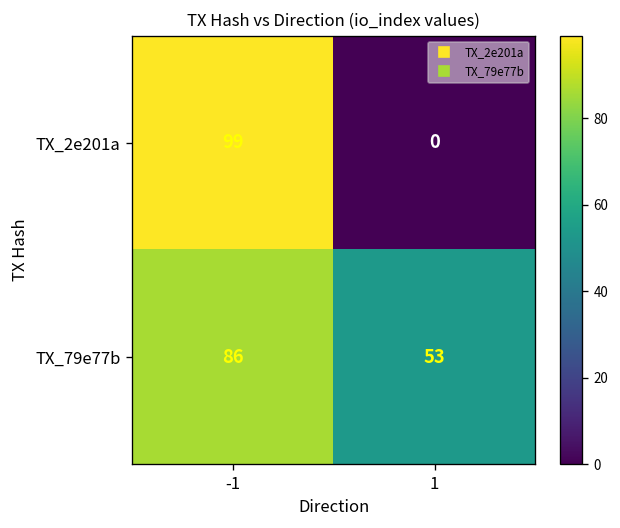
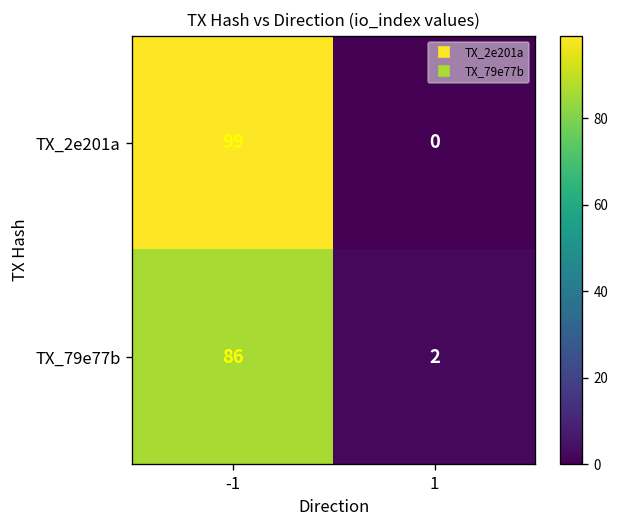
TX_79e77b, 1: 53 -> 2
